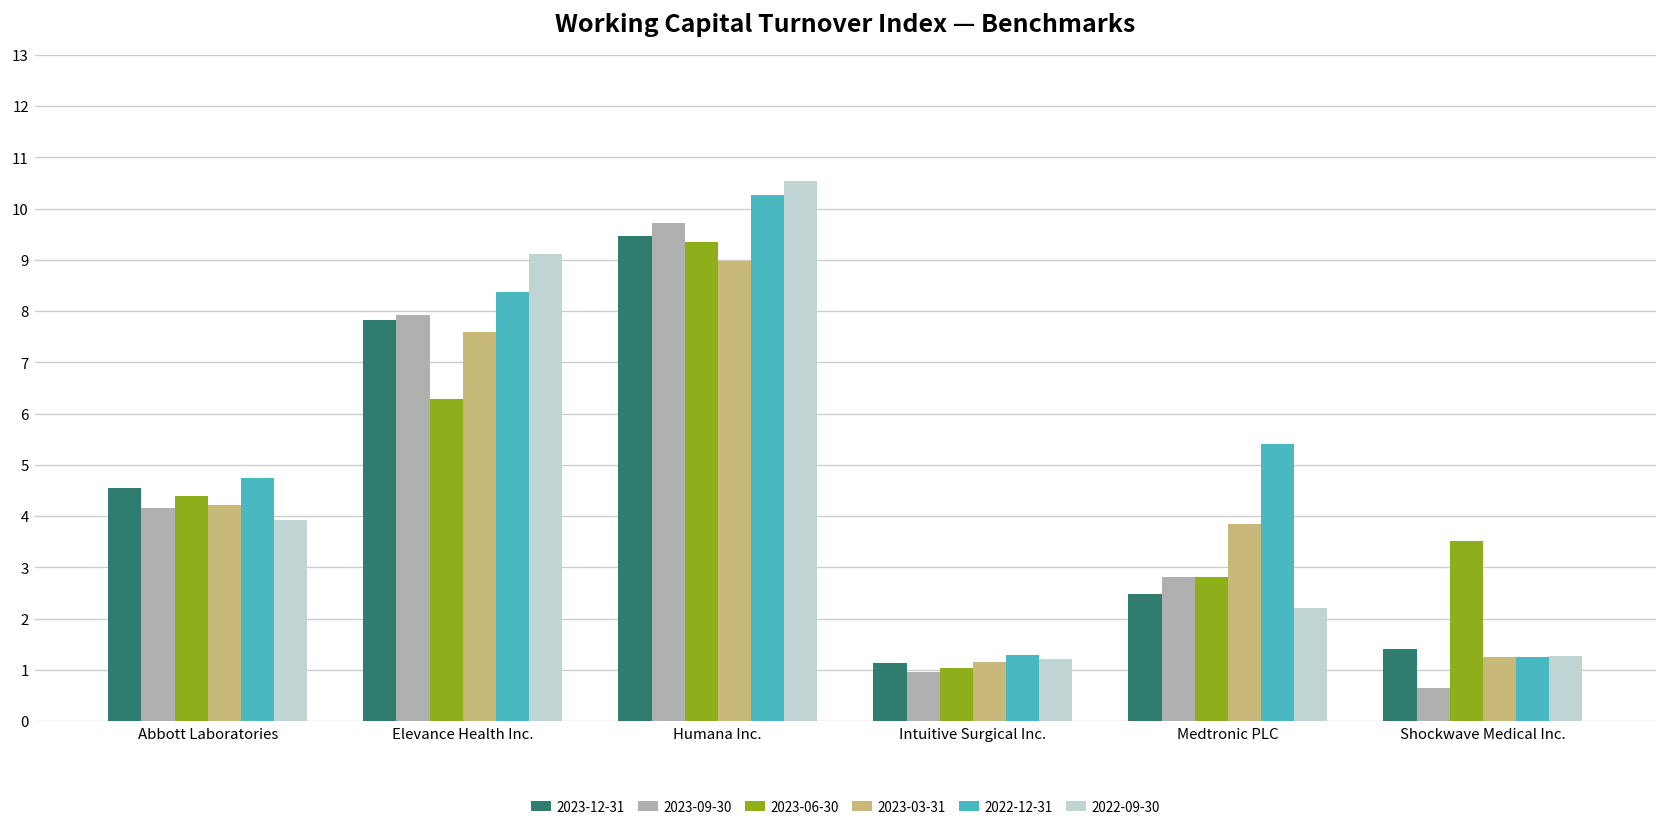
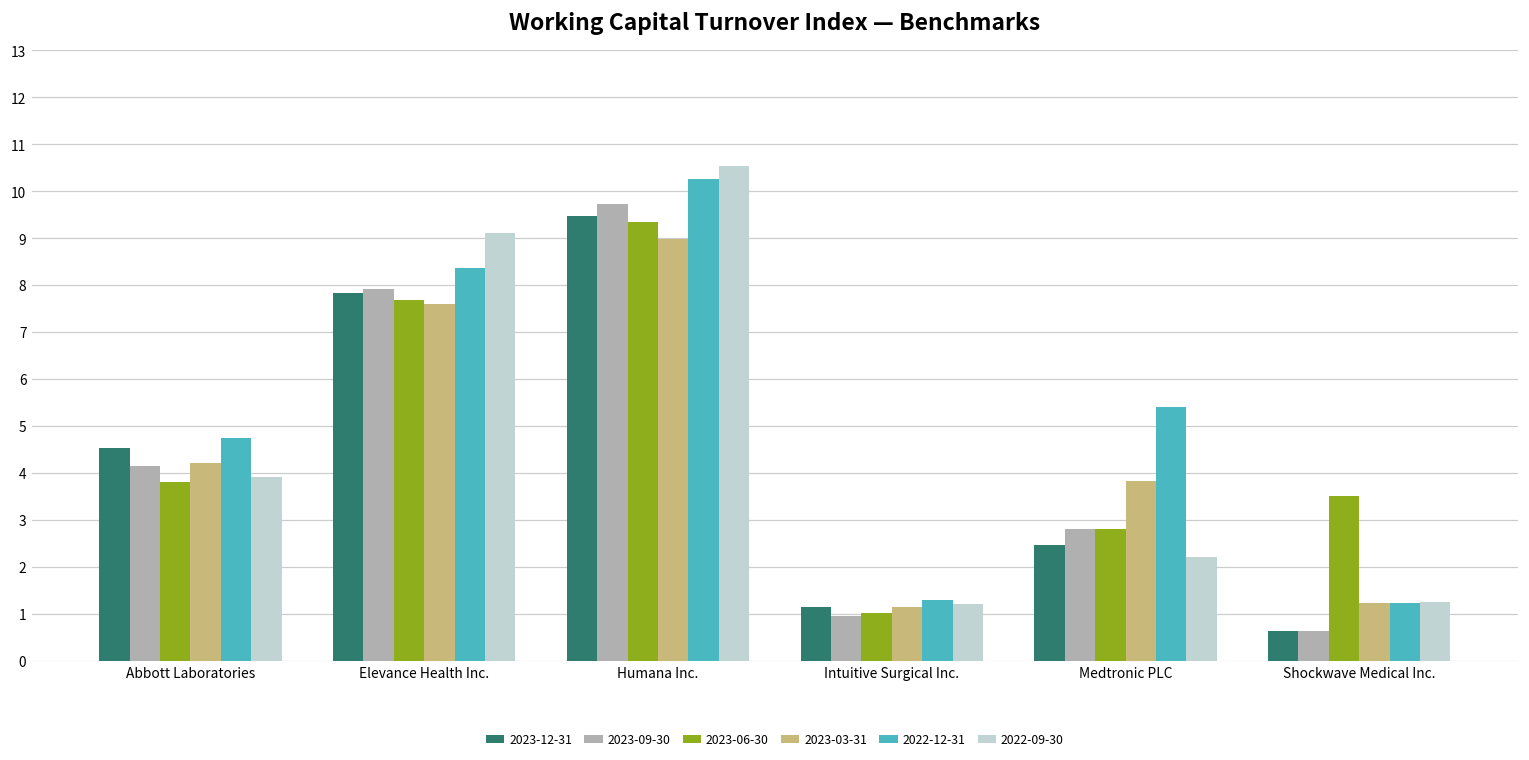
2023-06-30, Abbott Laboratories: 4.4 -> 3.8
2023-06-30, Elevance Health Inc.: 6.3 -> 7.7
2023-12-31, Shockwave Medical Inc.: 1.4 -> 0.7
